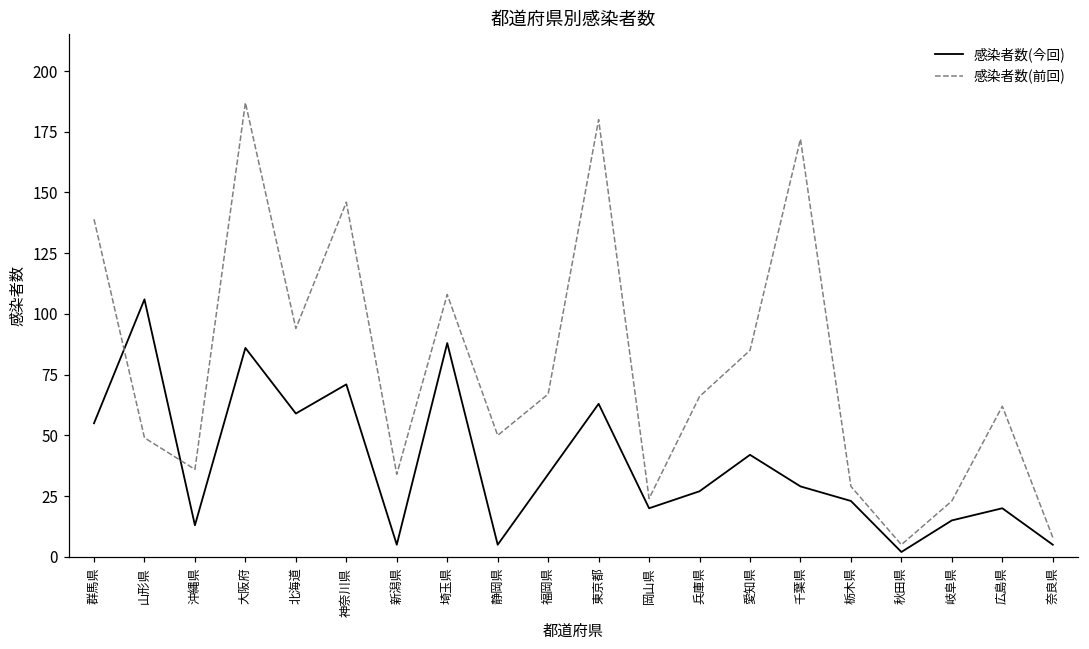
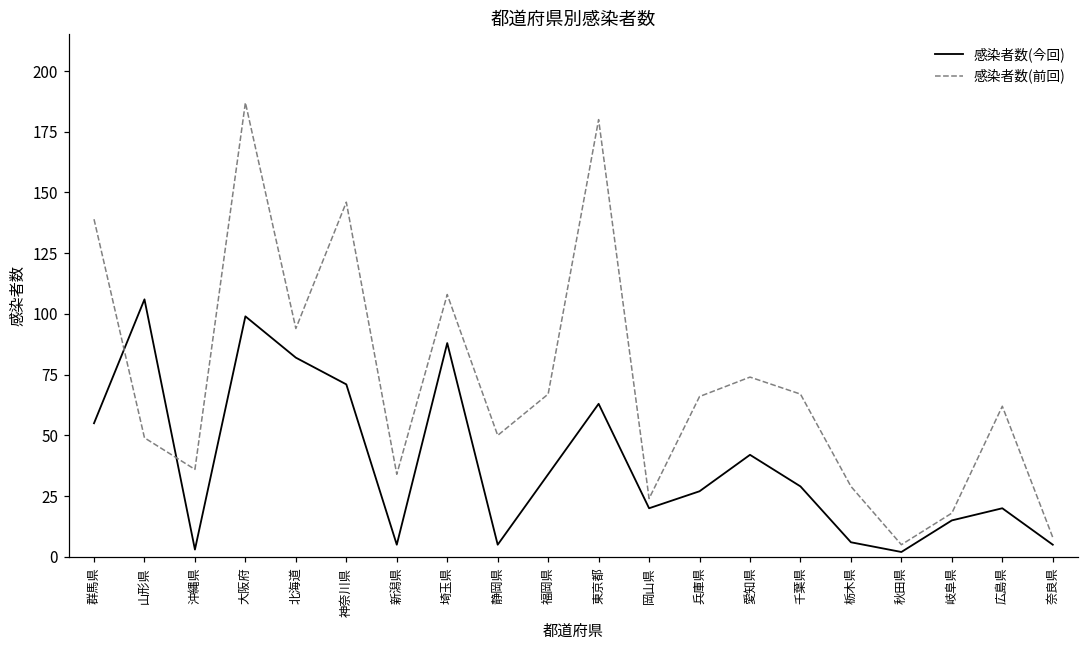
感染者数(今回), 沖縄県: 13 -> 3
感染者数(今回), 大阪府: 86 -> 99
感染者数(今回), 北海道: 59 -> 82
感染者数(前回), 愛知県: 85 -> 74
感染者数(前回), 千葉県: 172 -> 67
感染者数(今回), 栃木県: 23 -> 6
感染者数(前回), 岐阜県: 23 -> 18
